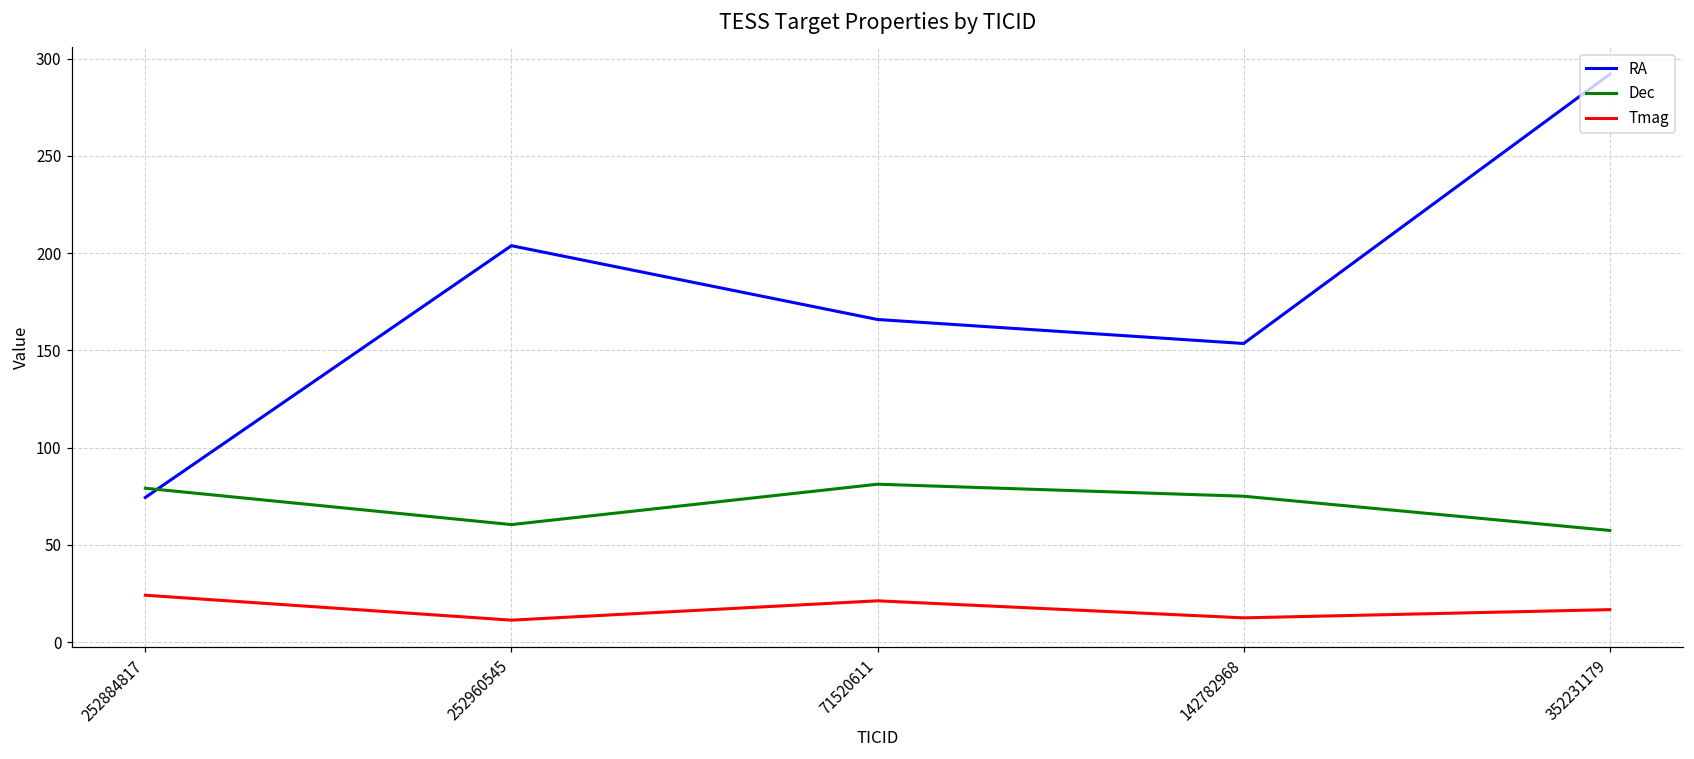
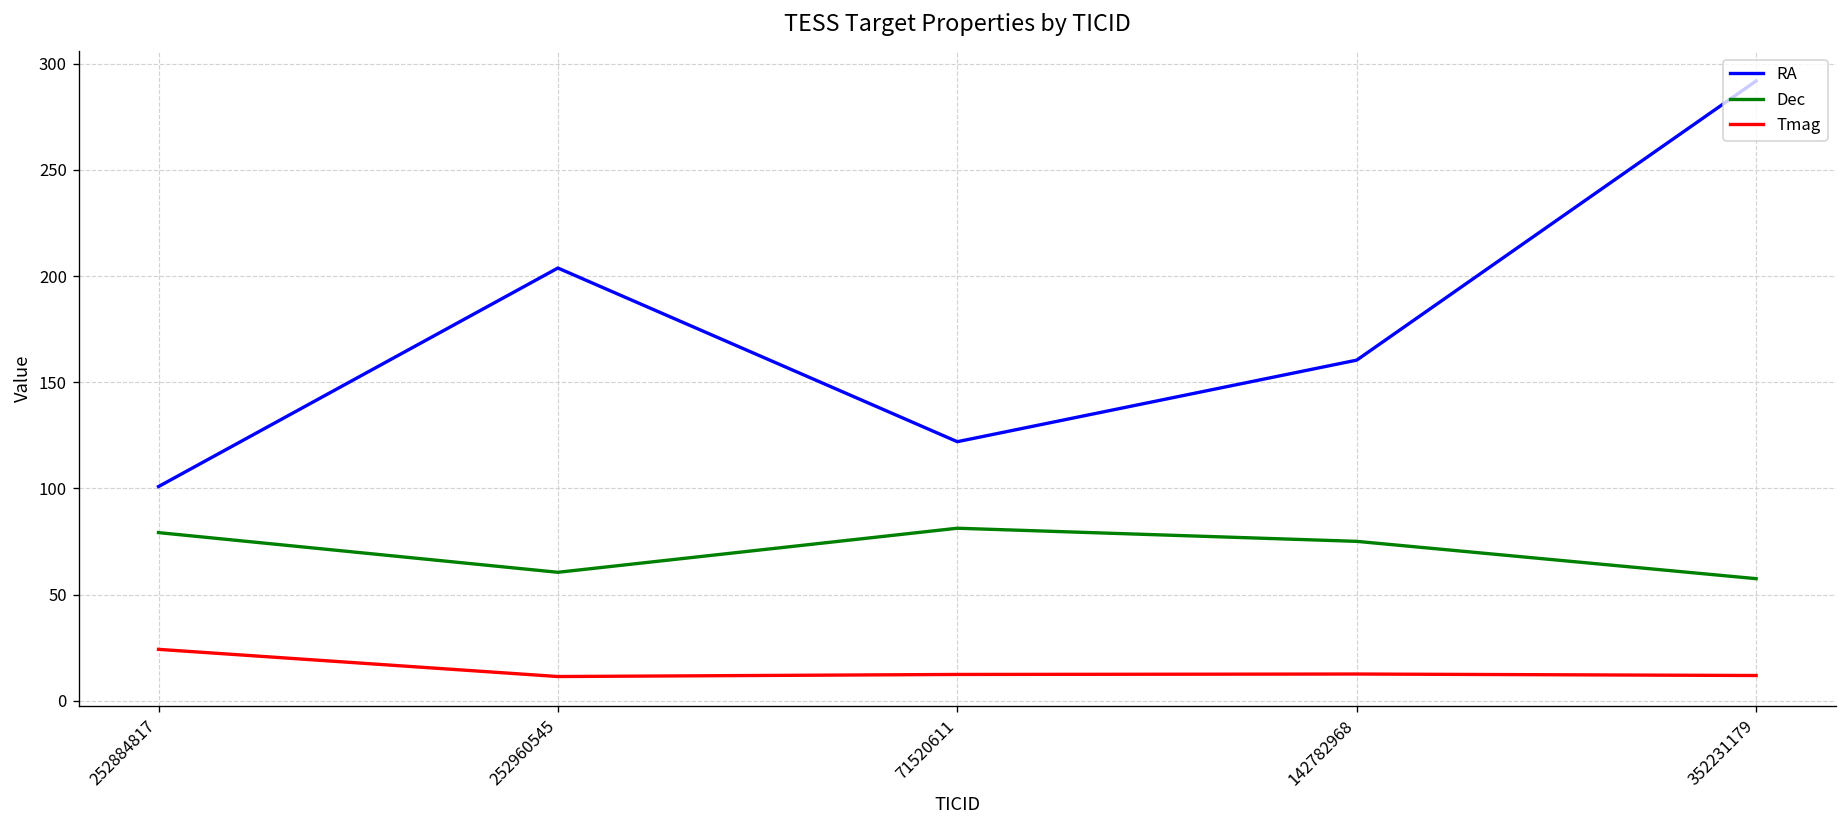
RA, 252884817: 74 -> 101
RA, 71520611: 166 -> 122
Tmag, 71520611: 21 -> 12
RA, 142782968: 154 -> 160
Tmag, 352231179: 17 -> 12
